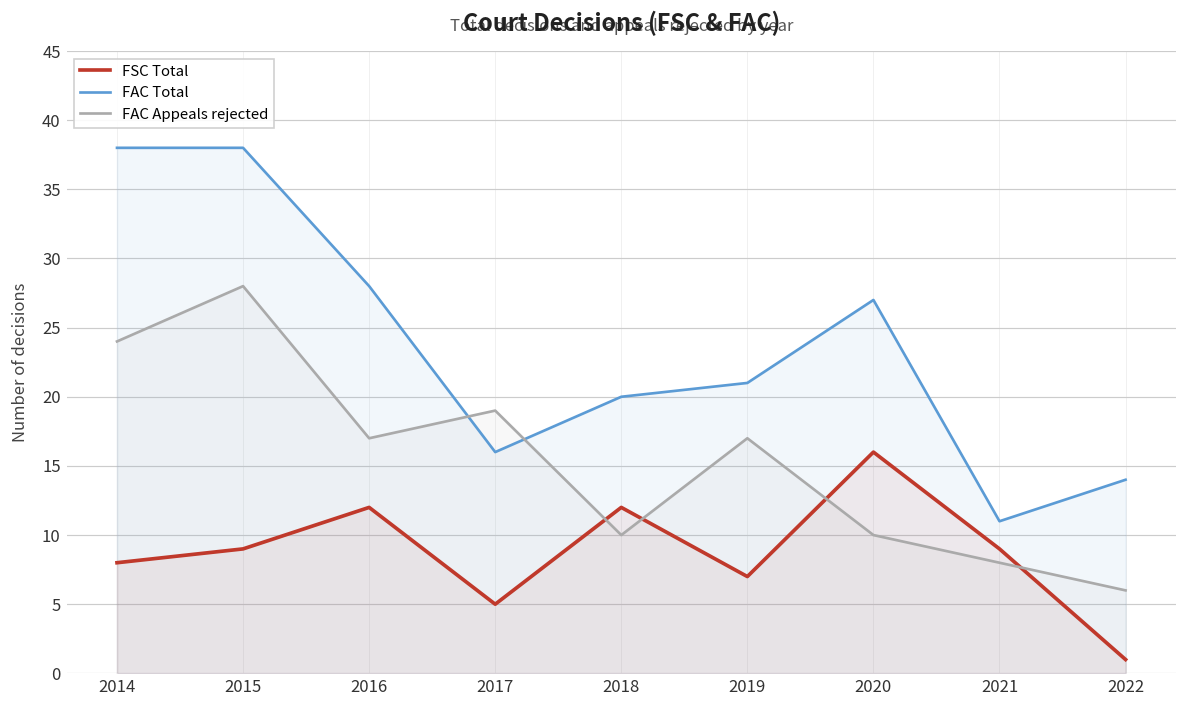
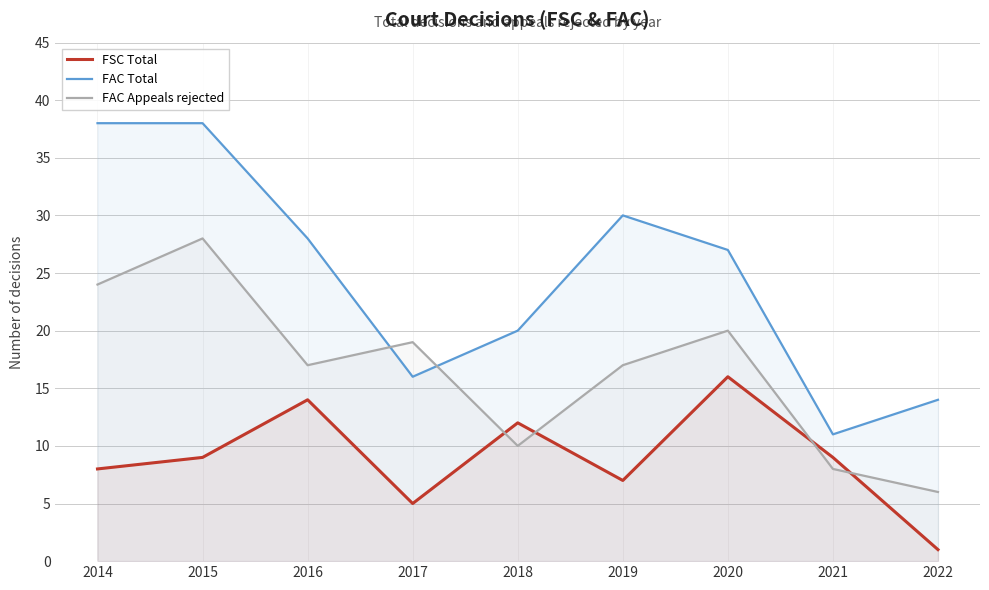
FSC Total, 2016: 12 -> 14
FAC Total, 2019: 21 -> 30
FAC Appeals rejected, 2020: 10 -> 20
